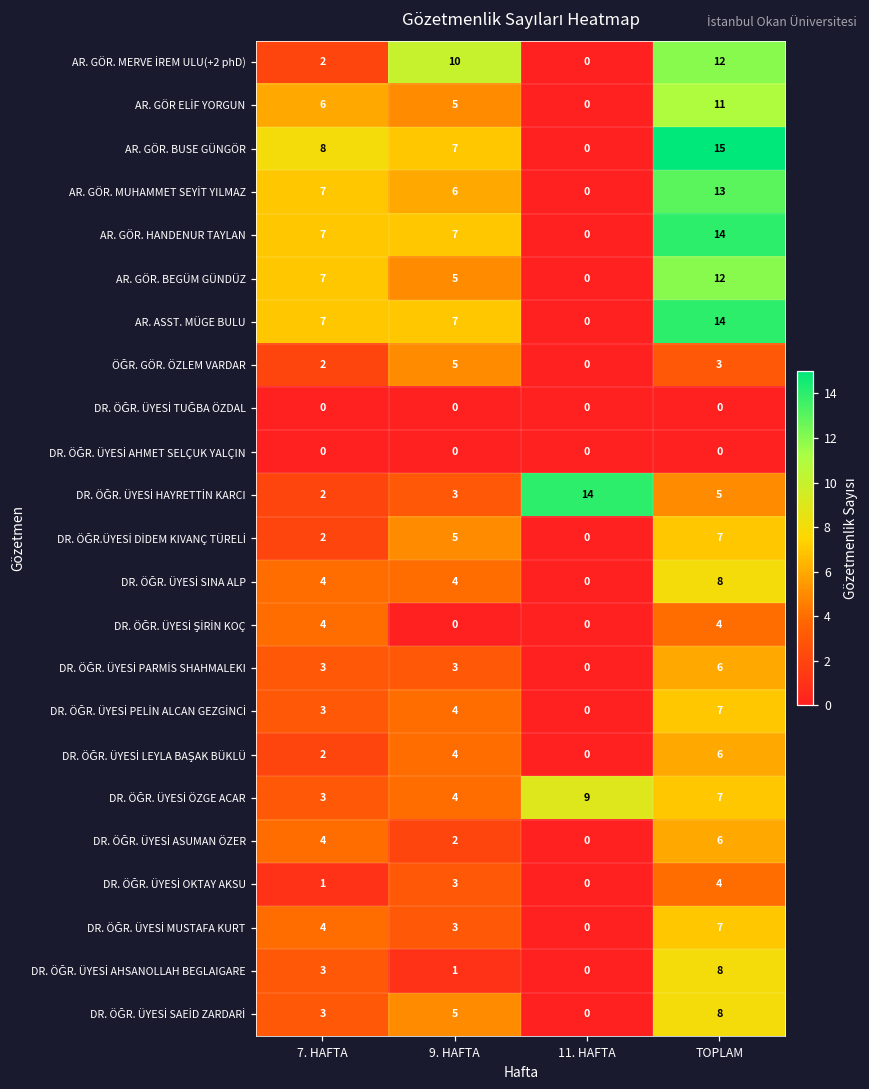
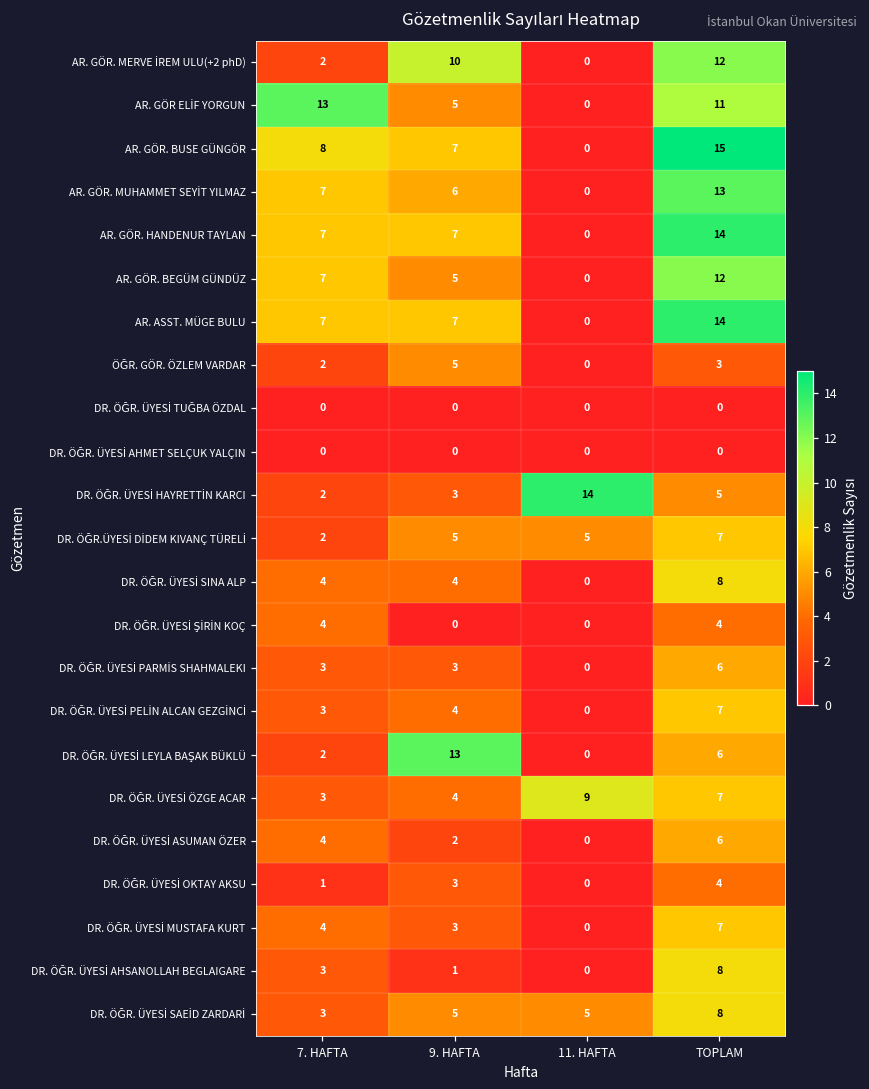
AR. GÖR ELİF YORGUN, 7. HAFTA: 6 -> 13
DR. ÖĞR.ÜYESİ DİDEM KIVANÇ TÜRELİ, 11. HAFTA: 0 -> 5
DR. ÖĞR. ÜYESİ LEYLA BAŞAK BÜKLÜ, 9. HAFTA: 4 -> 13
DR. ÖĞR. ÜYESİ SAEİD ZARDARİ, 11. HAFTA: 0 -> 5
